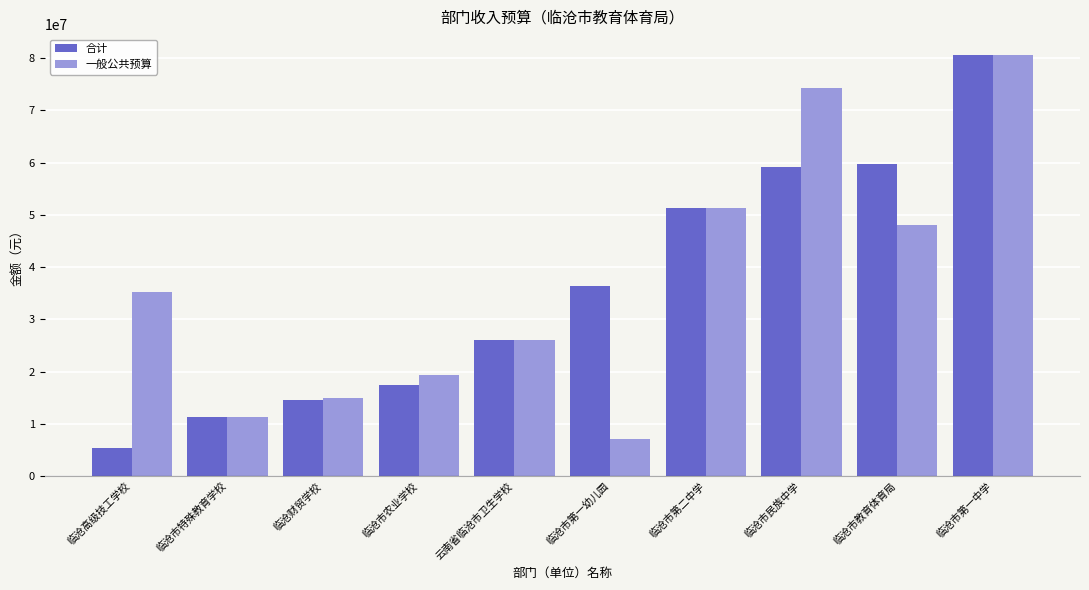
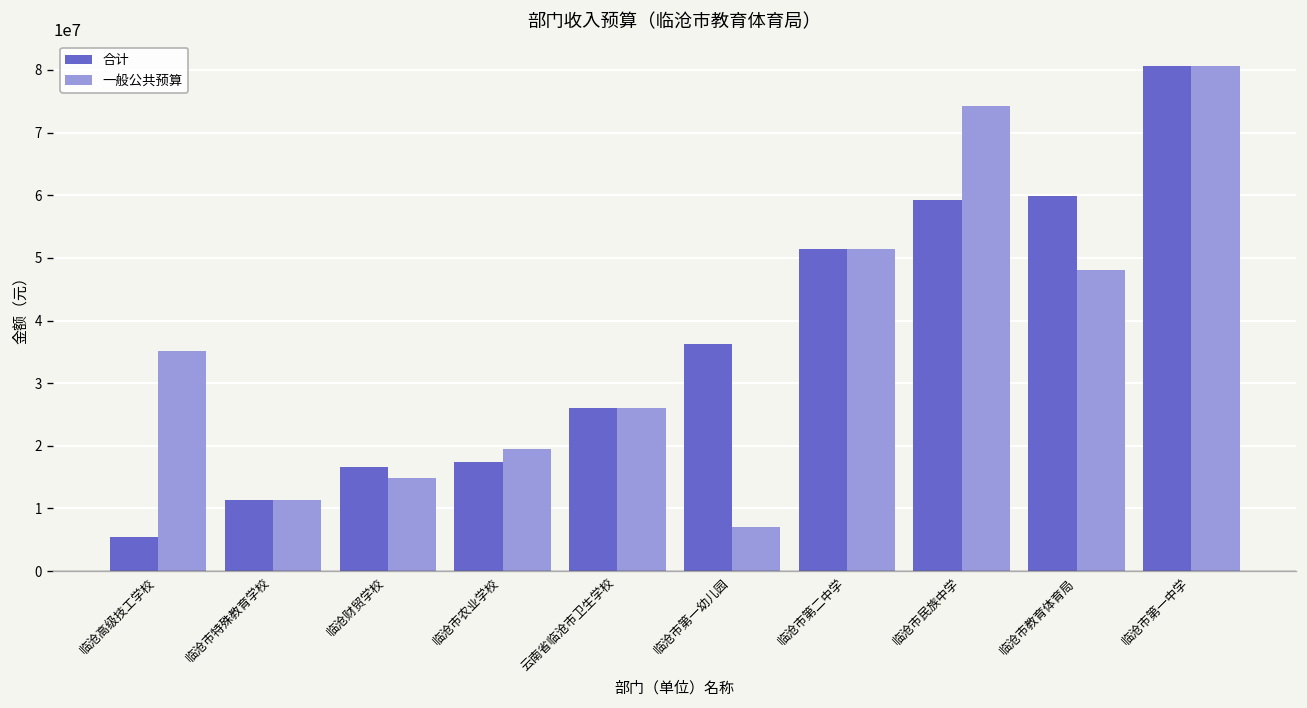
合计, 临沧财贸学校: 15000000 -> 17000000
